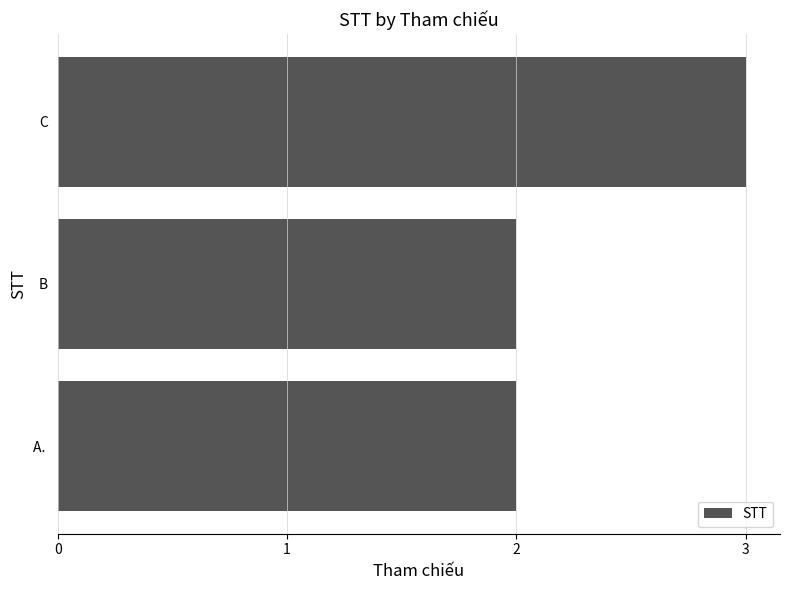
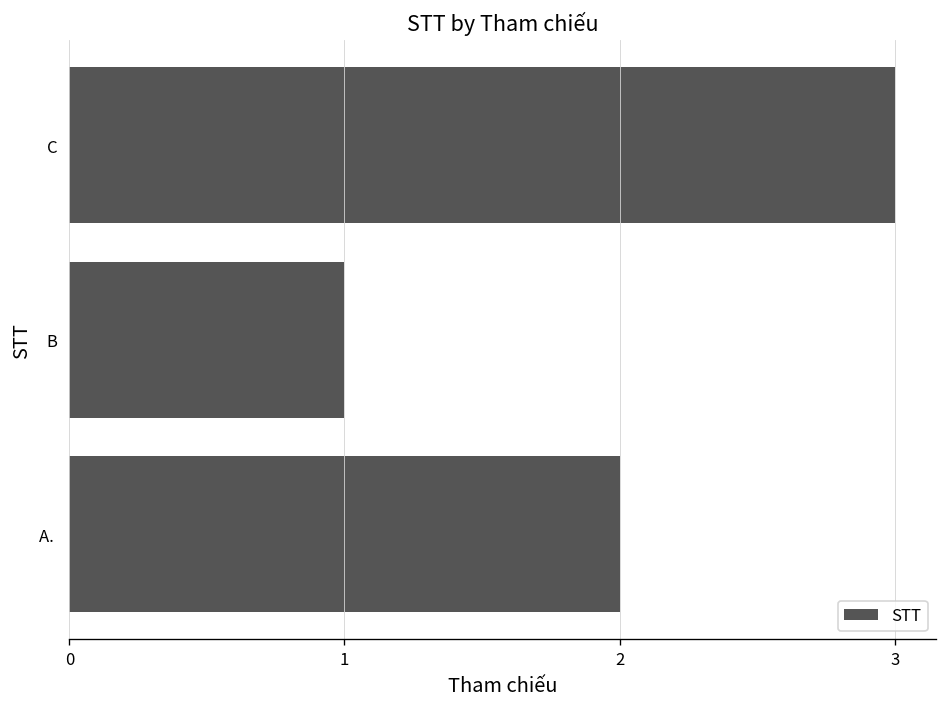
B: 2 -> 1
